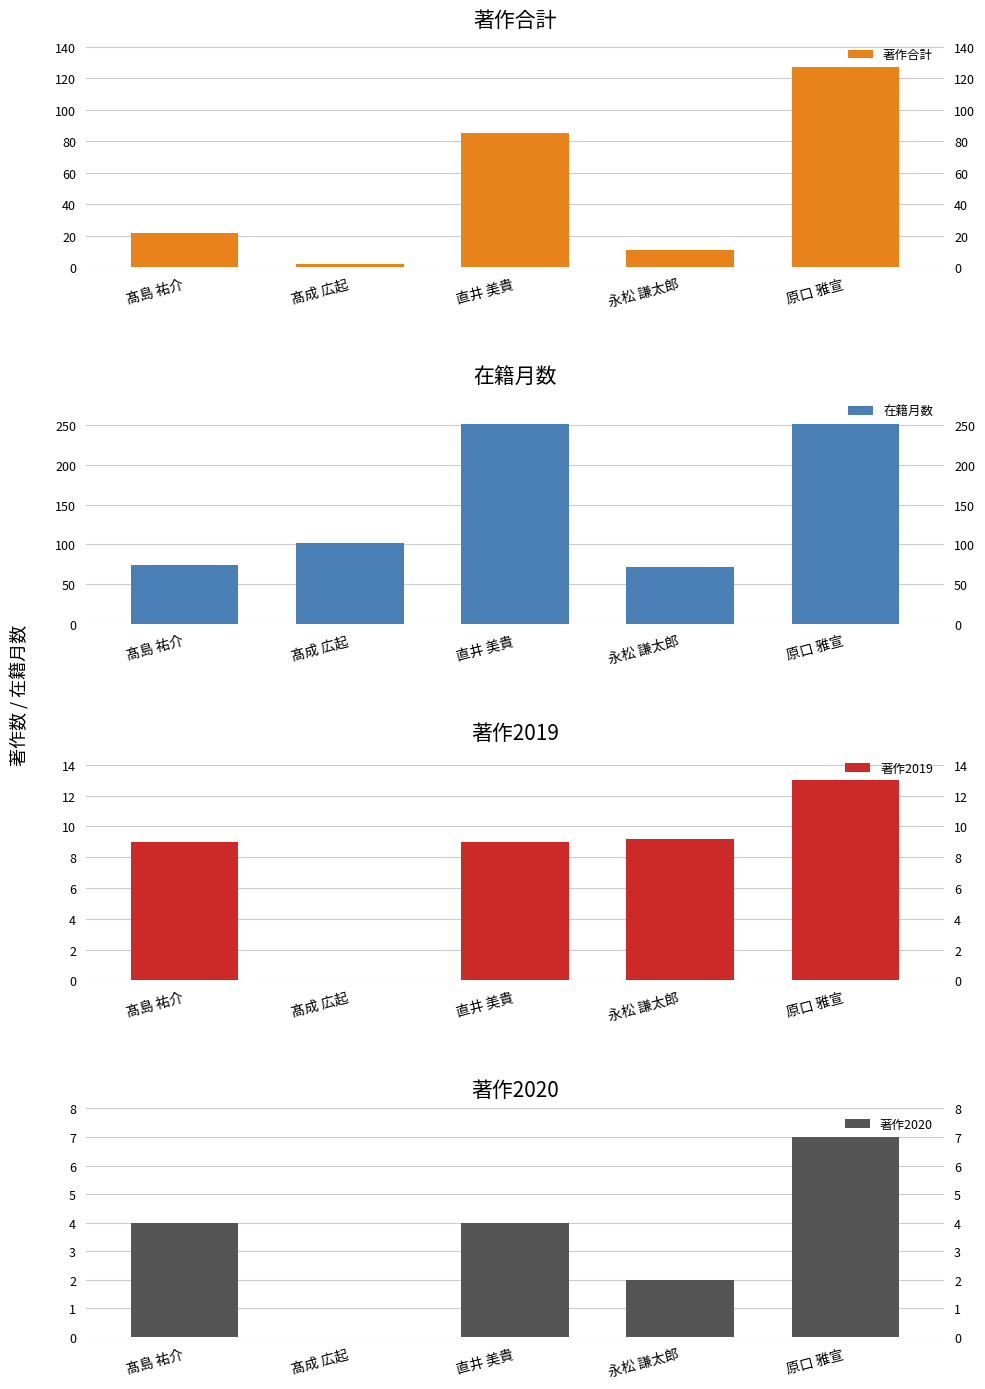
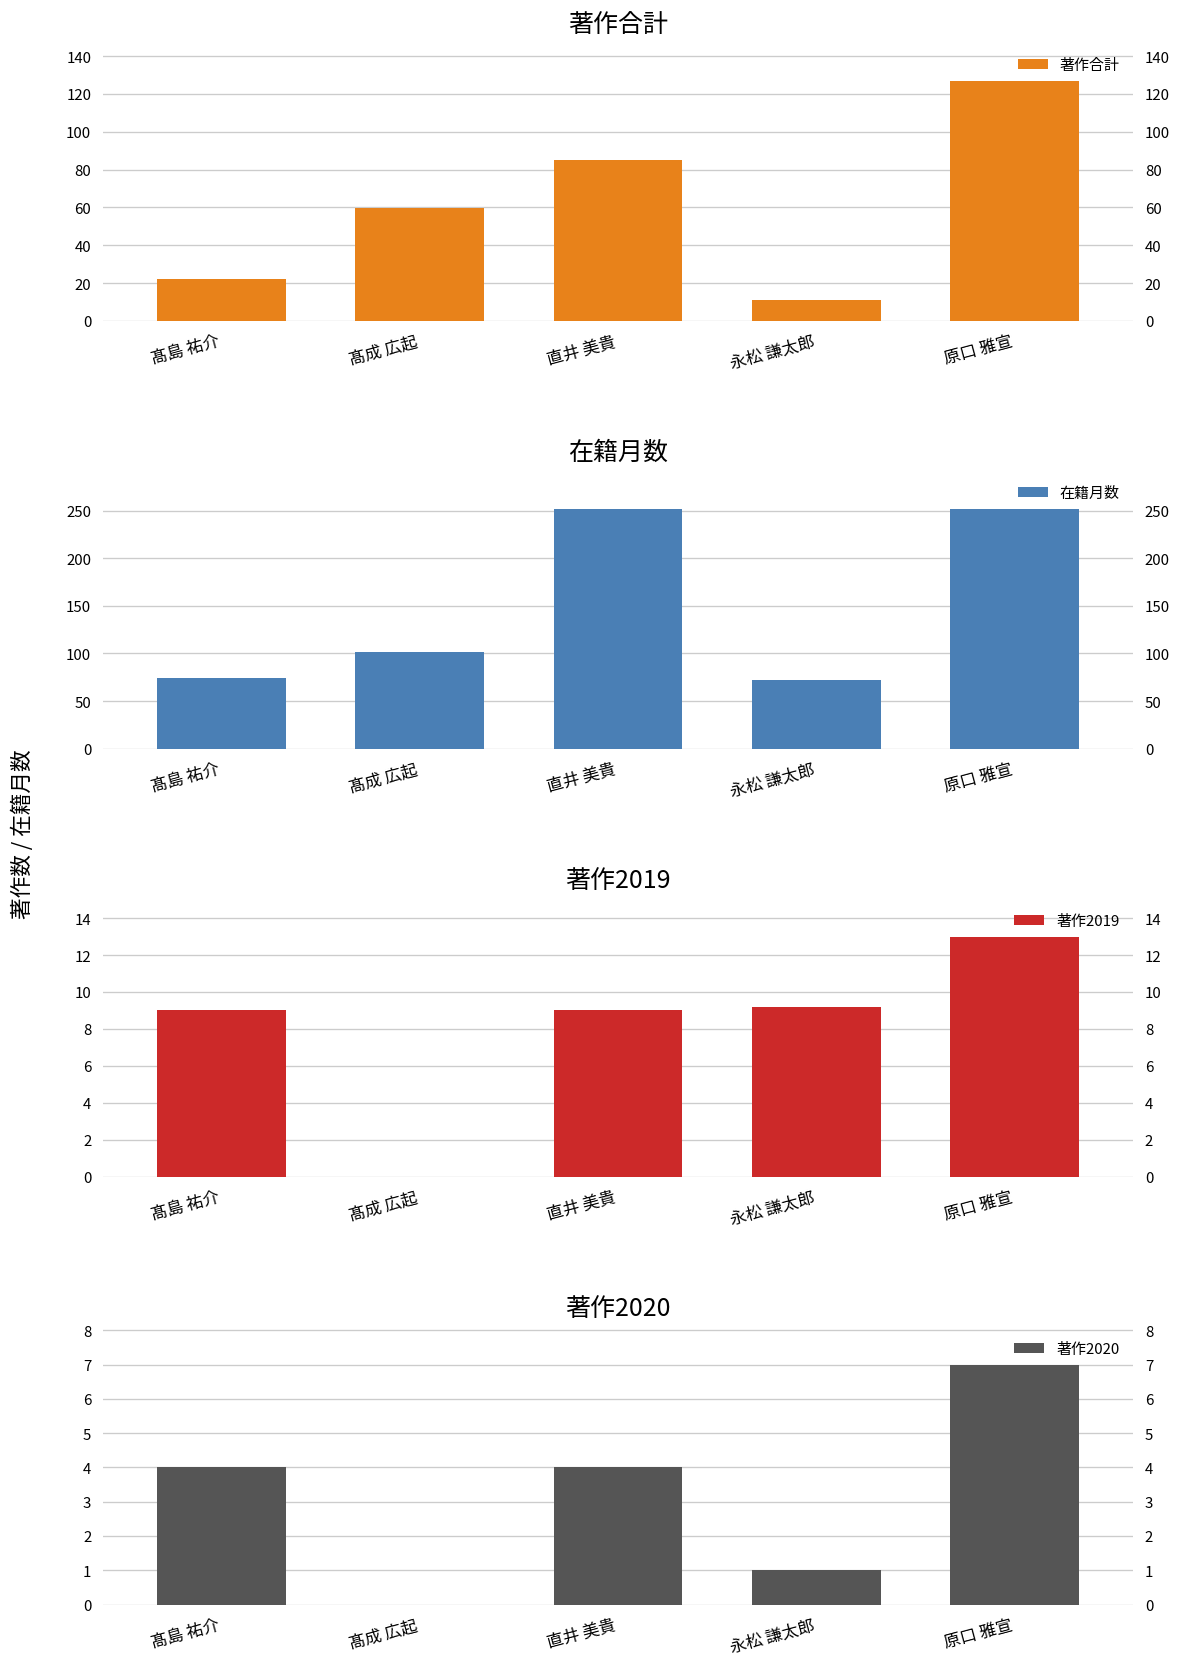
著作合計, 髙成 広起: 2 -> 60
著作2020, 永松 謙太郎: 2 -> 1
